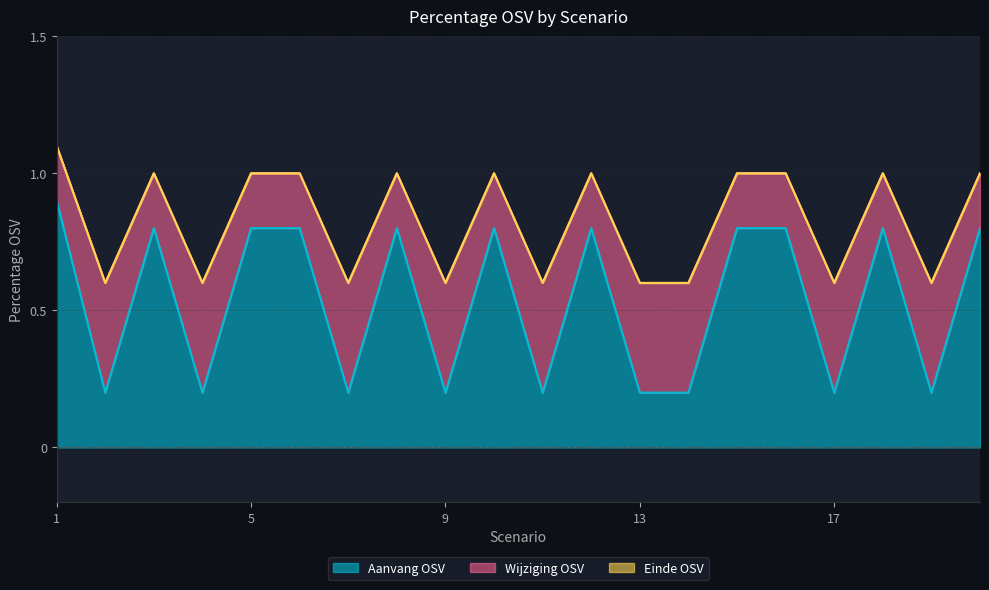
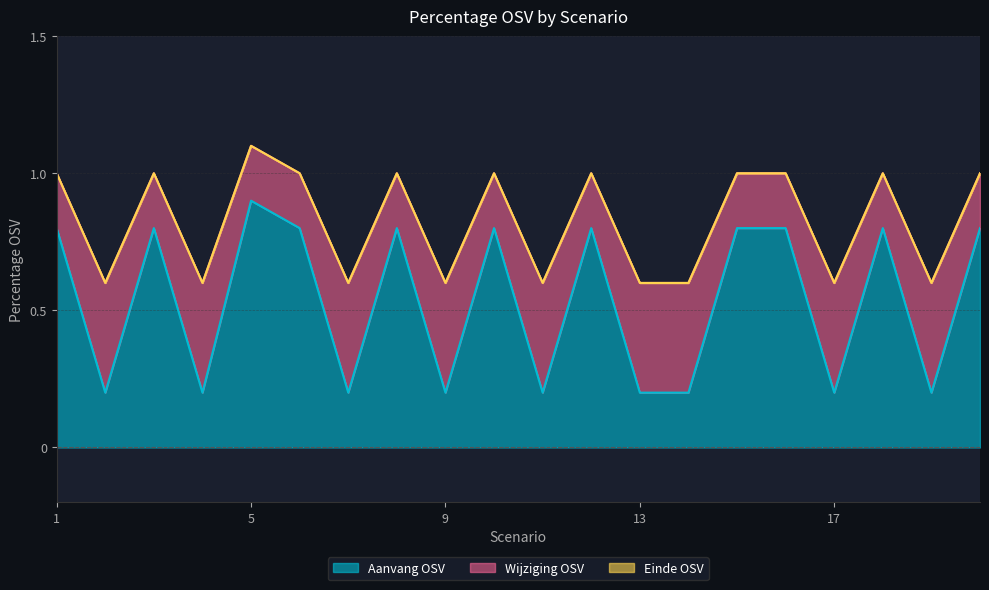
Aanvang OSV, 1: 0.9 -> 0.8
Aanvang OSV, 5: 0.8 -> 0.9
